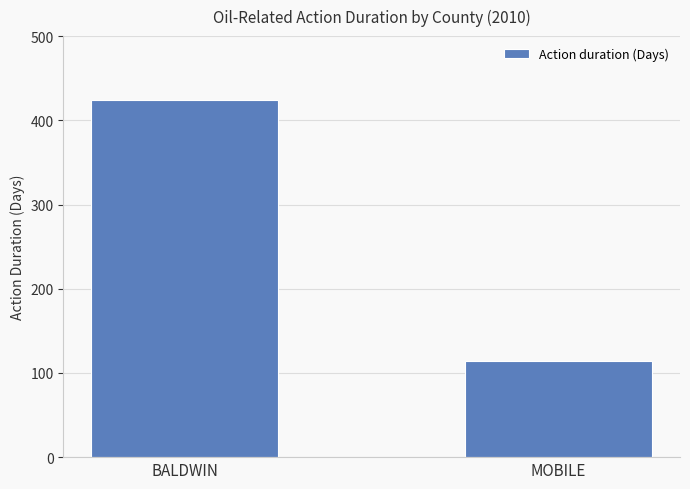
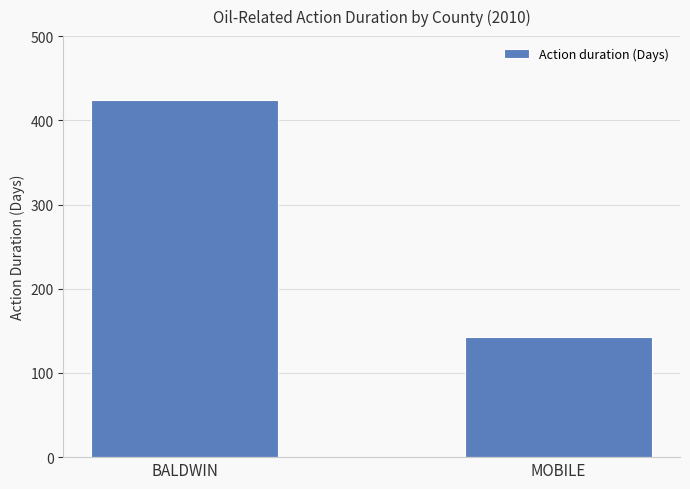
MOBILE: 110 -> 140
